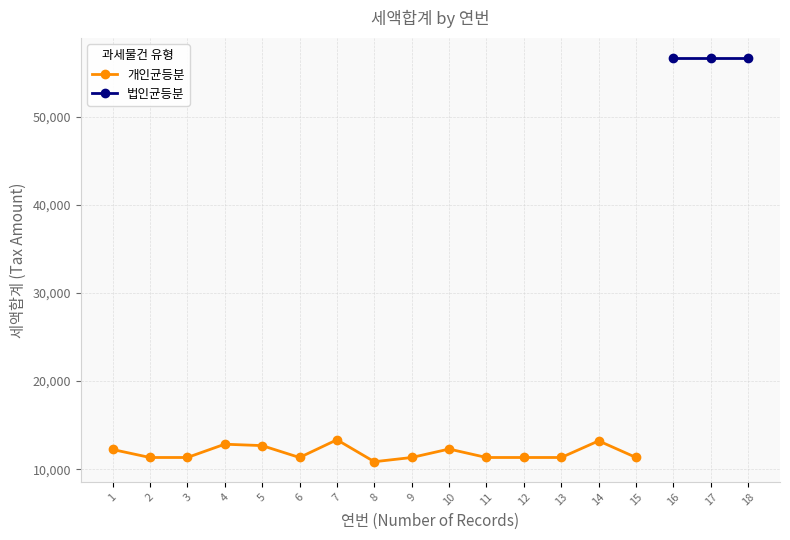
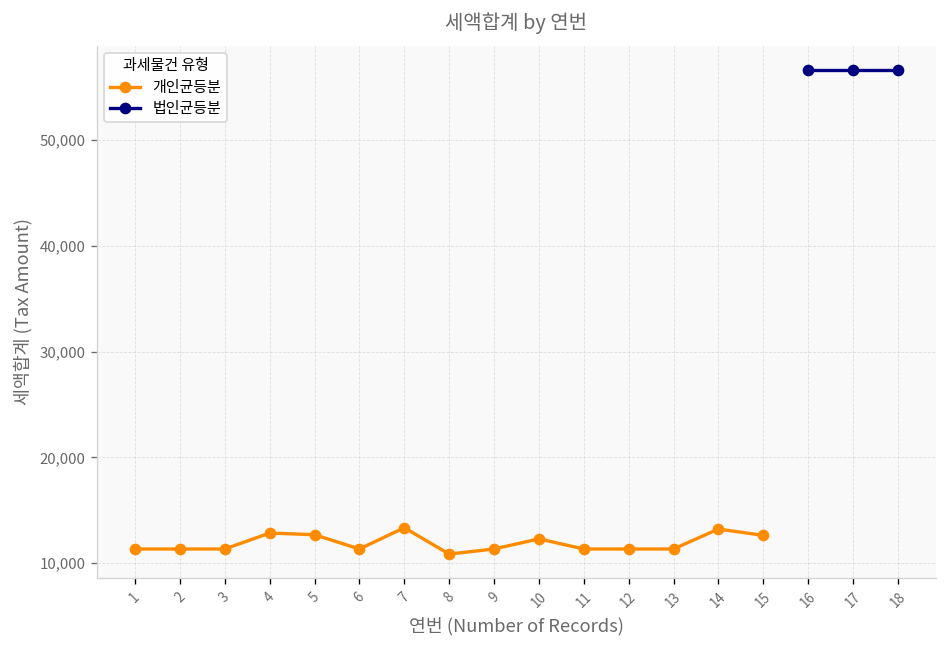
개인균등분, 1: 12,000 -> 11,000
개인균등분, 15: 11,000 -> 13,000
